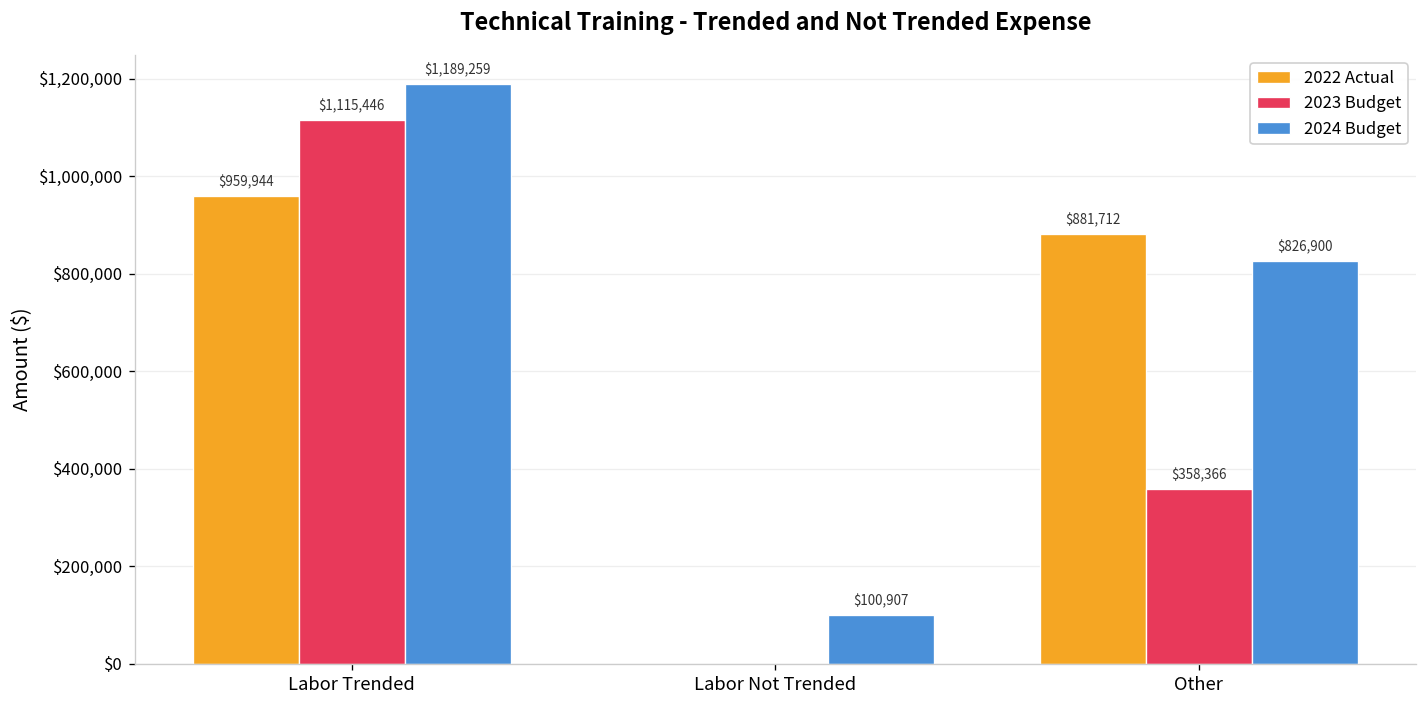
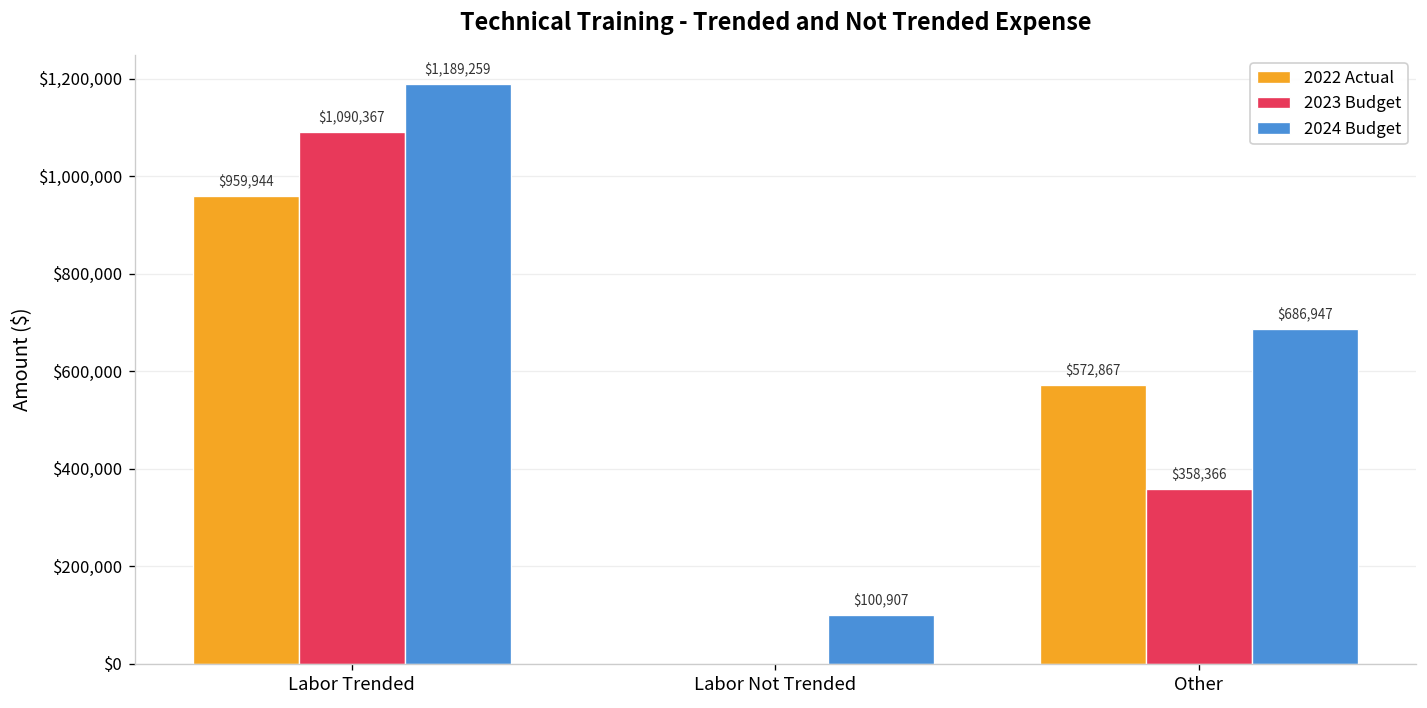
2023 Budget, Labor Trended: $1,115,446 -> $1,090,367
2022 Actual, Other: $881,712 -> $572,867
2024 Budget, Other: $826,900 -> $686,947
